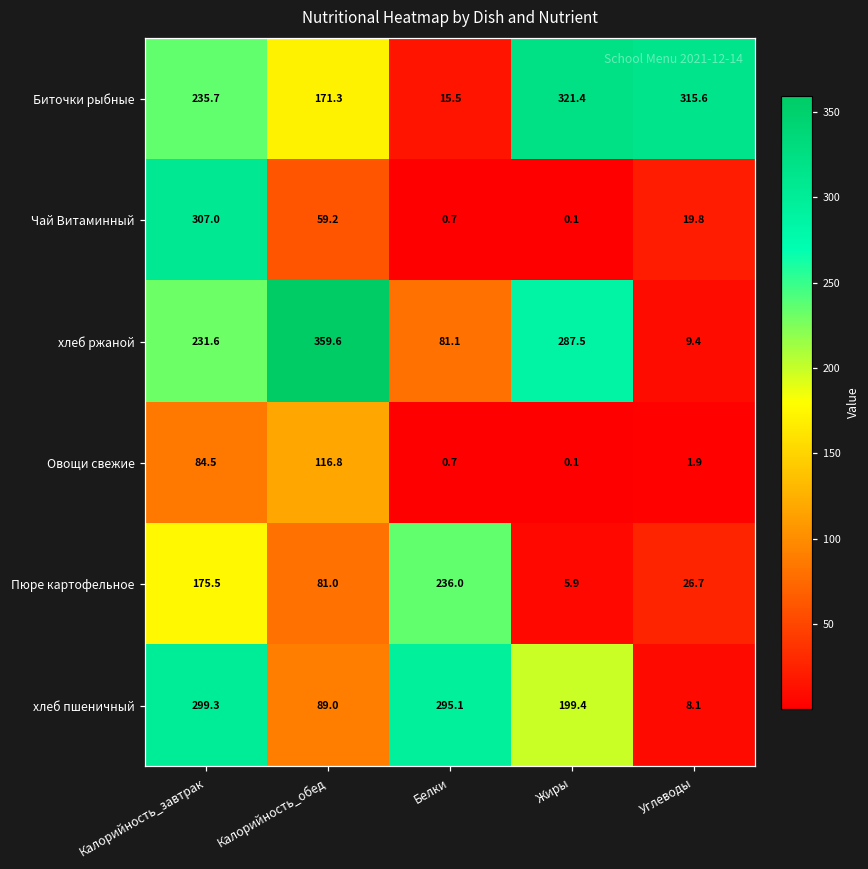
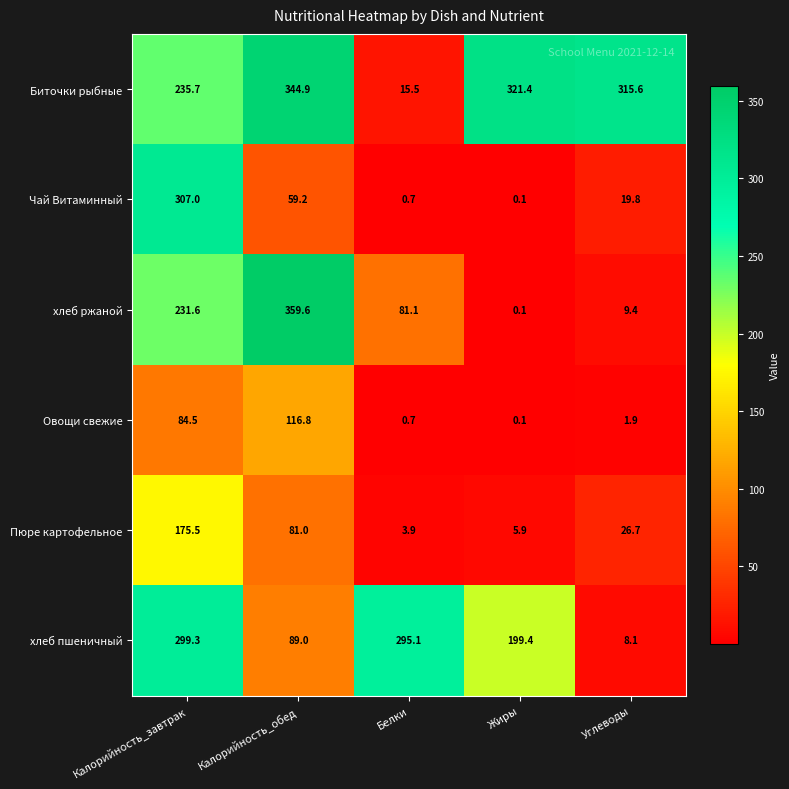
Биточки рыбные, Калорийность_обед: 171.3 -> 344.9
хлеб ржаной, Жиры: 287.5 -> 0.1
Пюре картофельное, Белки: 236.0 -> 3.9
